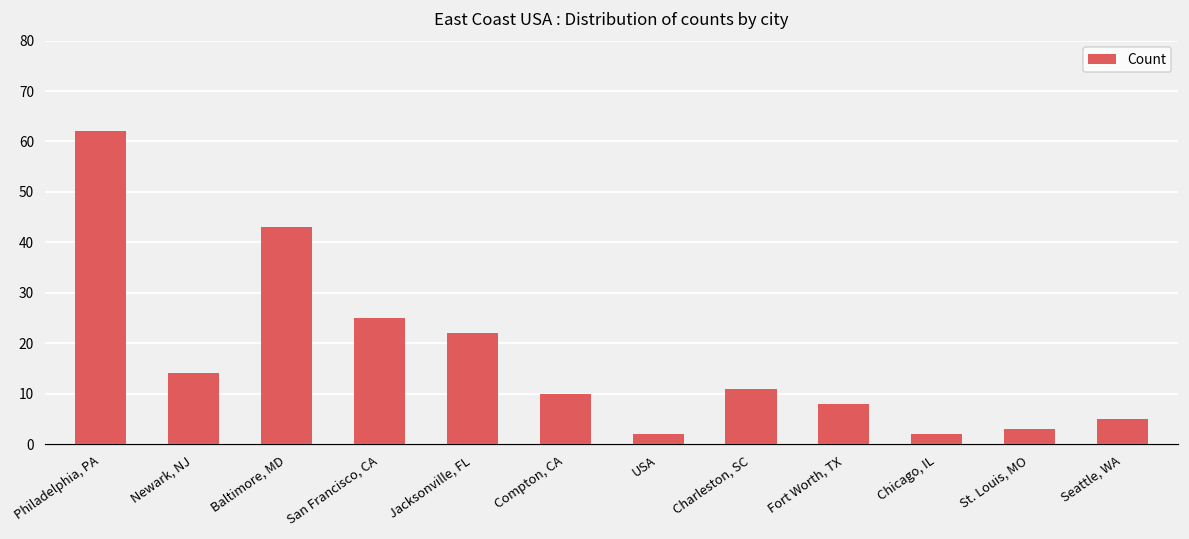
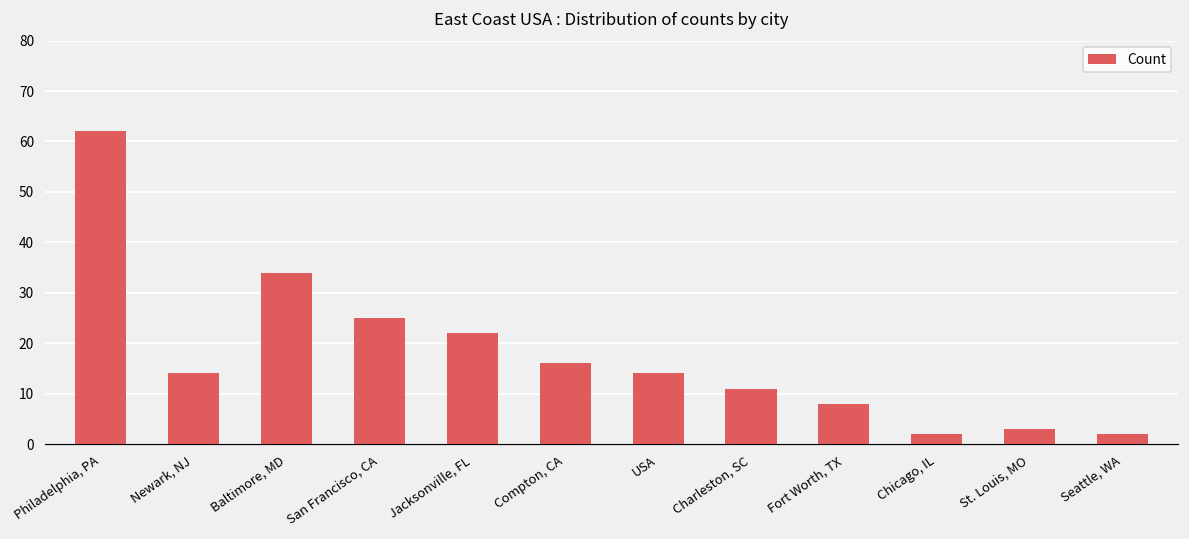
Baltimore, MD: 43 -> 34
Compton, CA: 10 -> 16
USA: 2 -> 14
Seattle, WA: 5 -> 2
